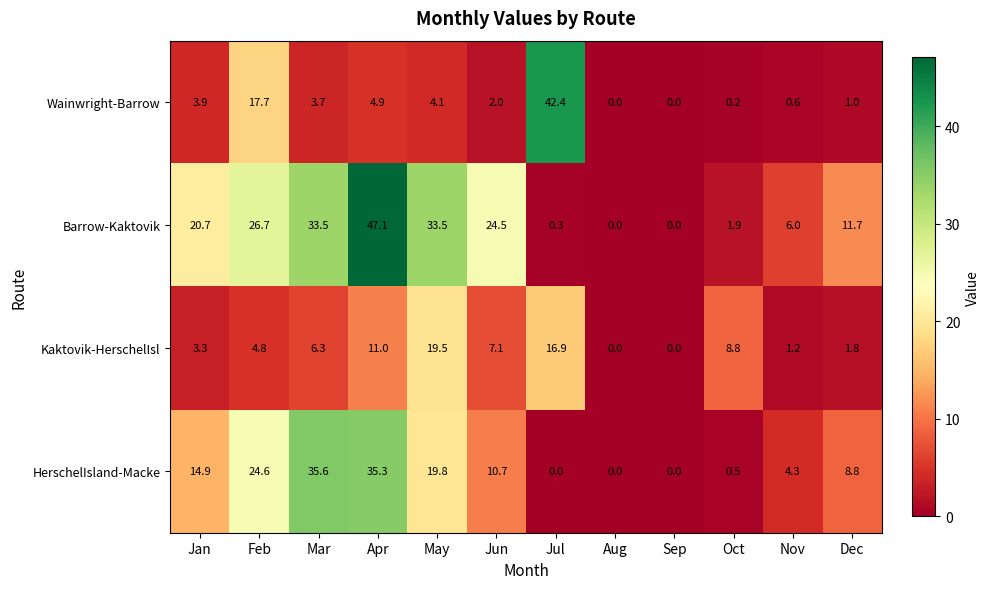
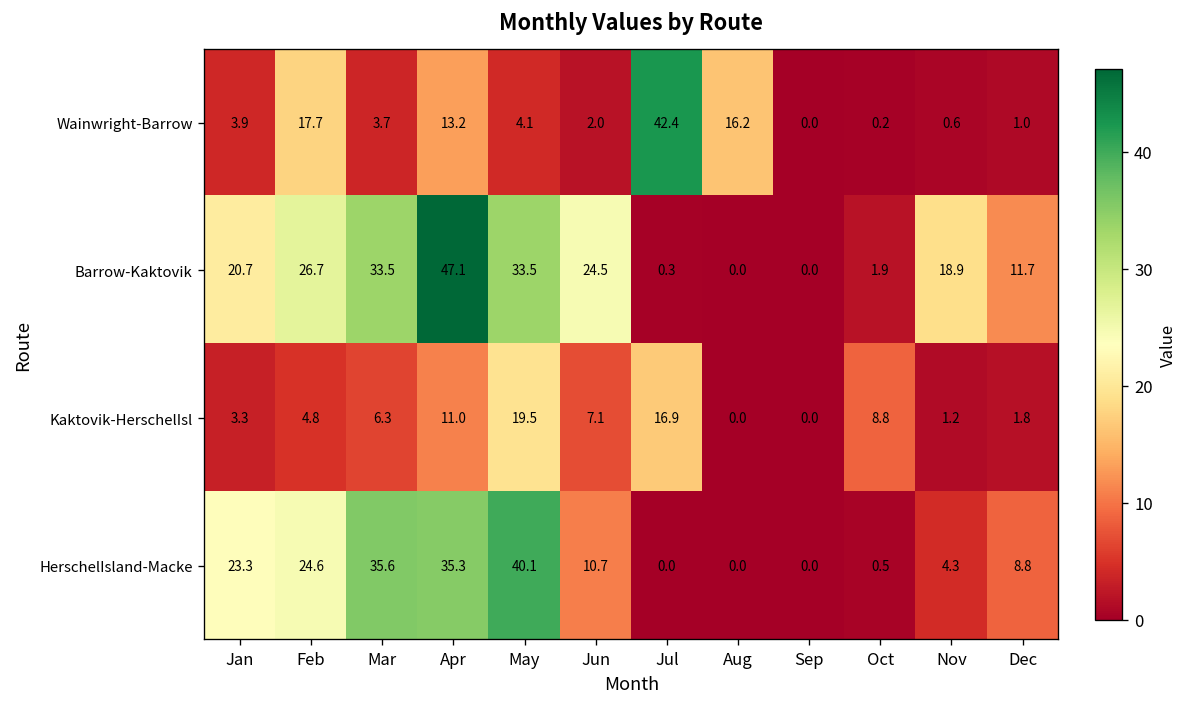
Wainwright-Barrow, Apr: 4.9 -> 13.2
Wainwright-Barrow, Aug: 0.0 -> 16.2
Barrow-Kaktovik, Nov: 6.0 -> 18.9
HerschelIsland-Macke, Jan: 14.9 -> 23.3
HerschelIsland-Macke, May: 19.8 -> 40.1
